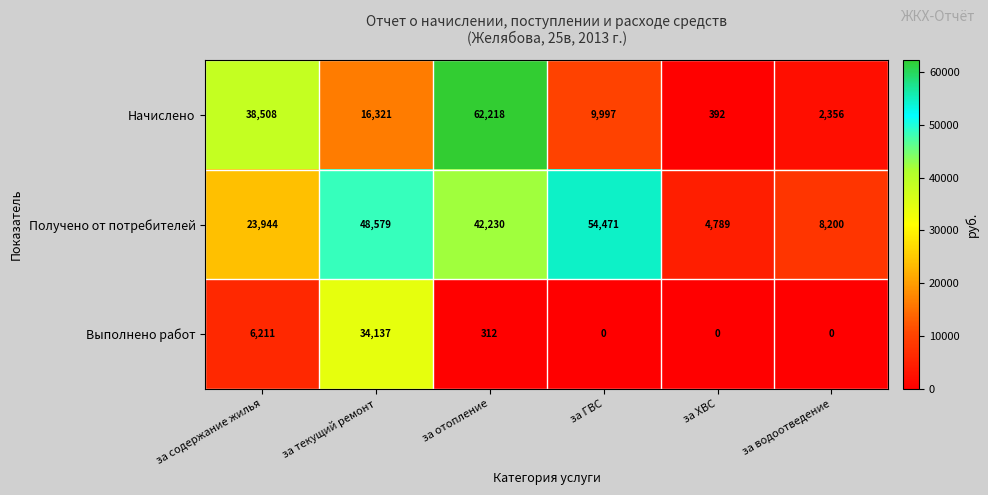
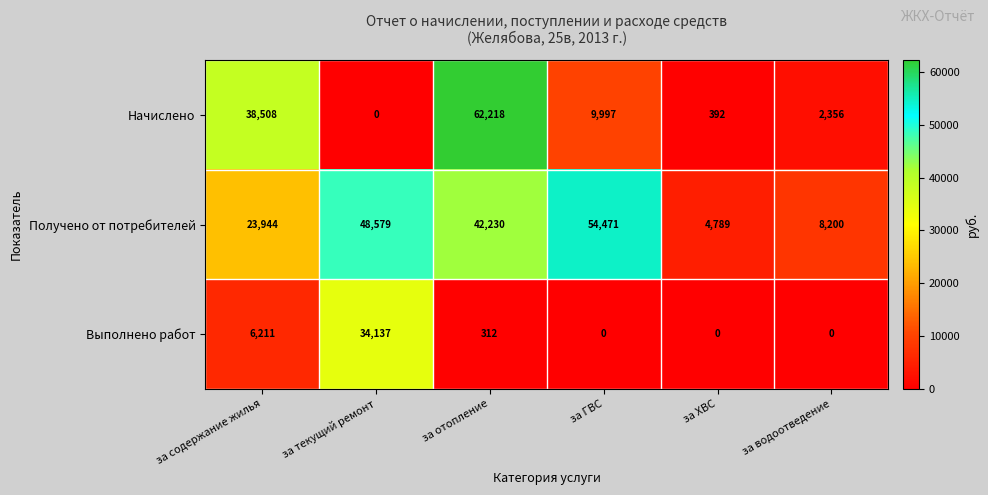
Начислено, за текущий ремонт: 16,321 -> 0
